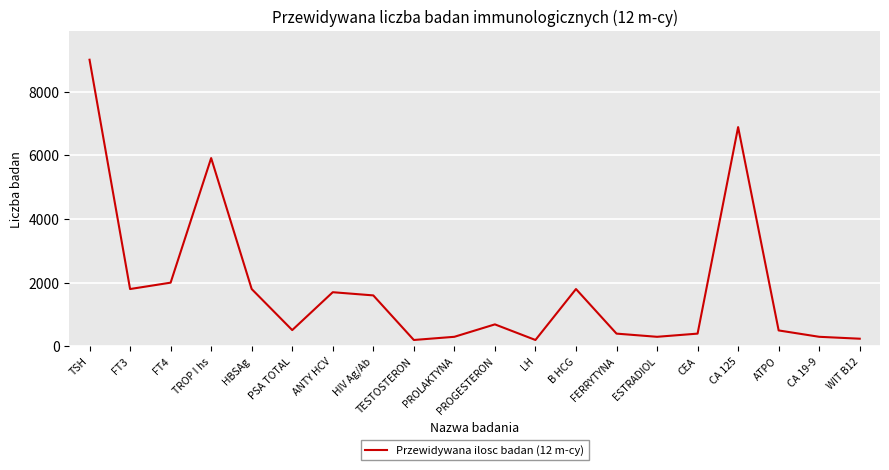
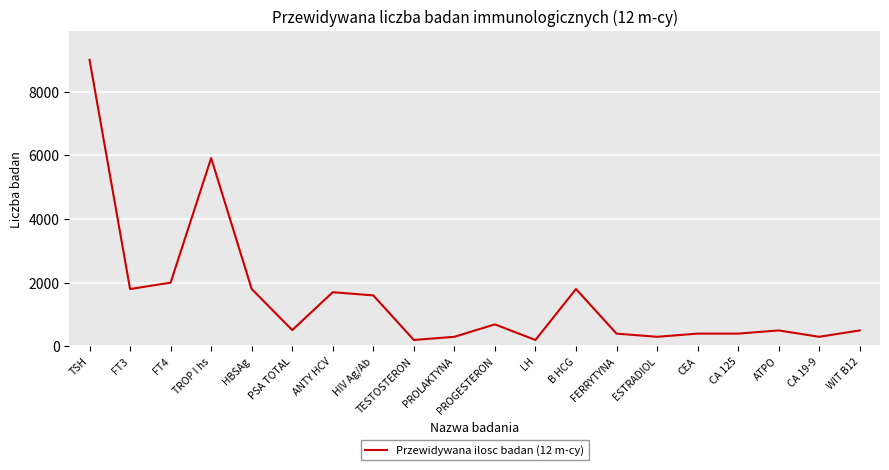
CA 125: 6900 -> 400
WIT B12: 200 -> 500
